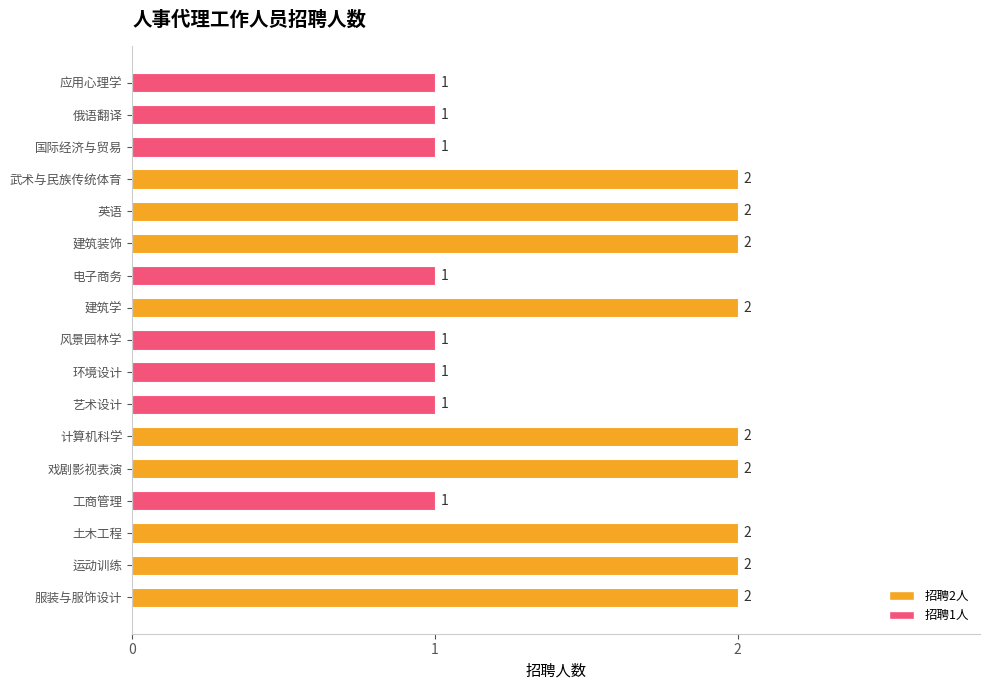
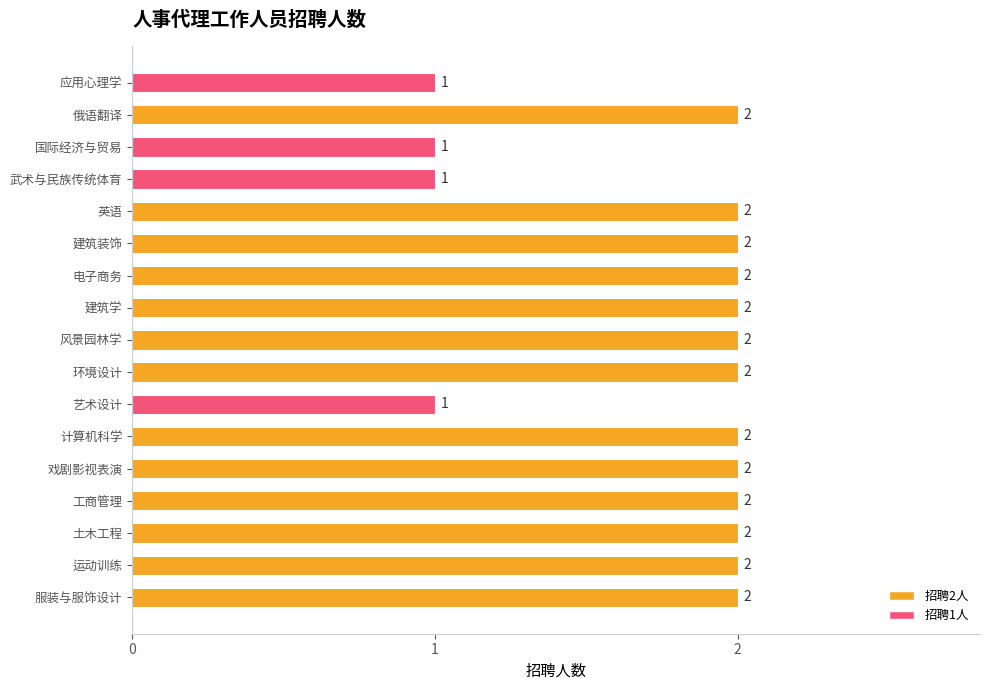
俄语翻译: 1 -> 2
武术与民族传统体育: 2 -> 1
电子商务: 1 -> 2
风景园林学: 1 -> 2
环境设计: 1 -> 2
工商管理: 1 -> 2
